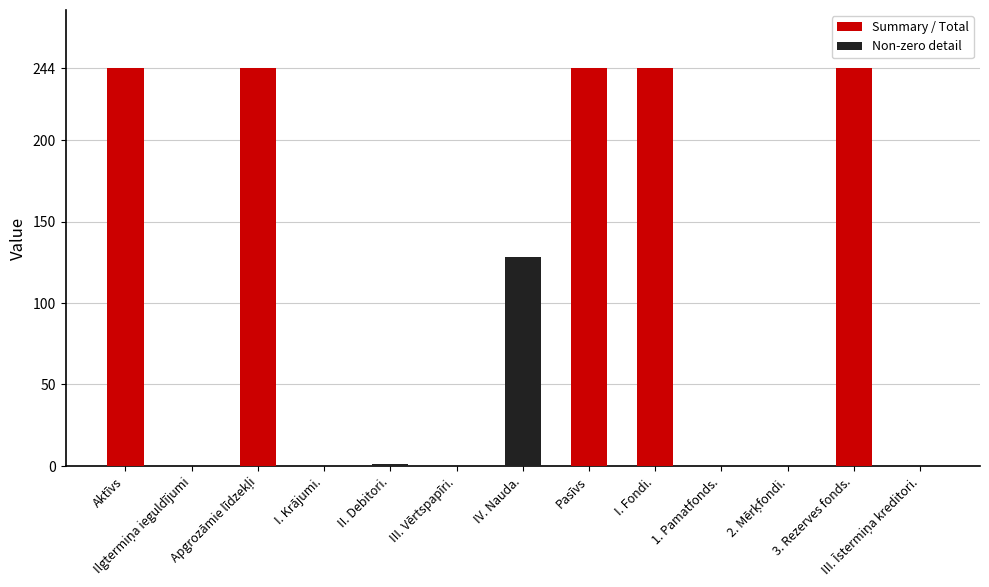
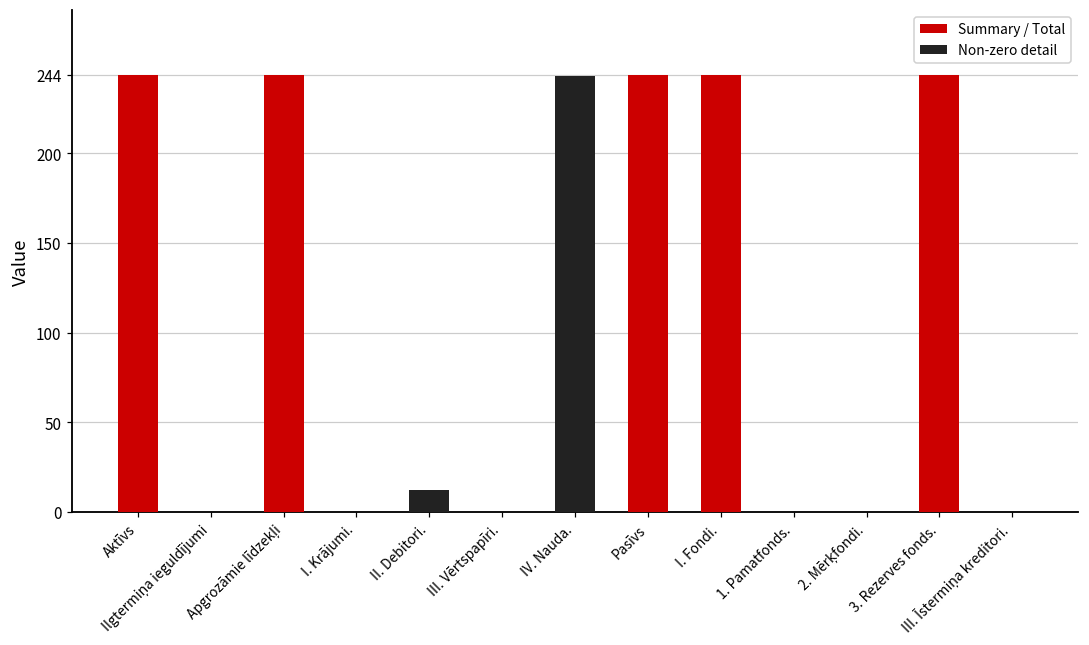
II. Debitori.: 1 -> 12
IV. Nauda.: 128 -> 243
